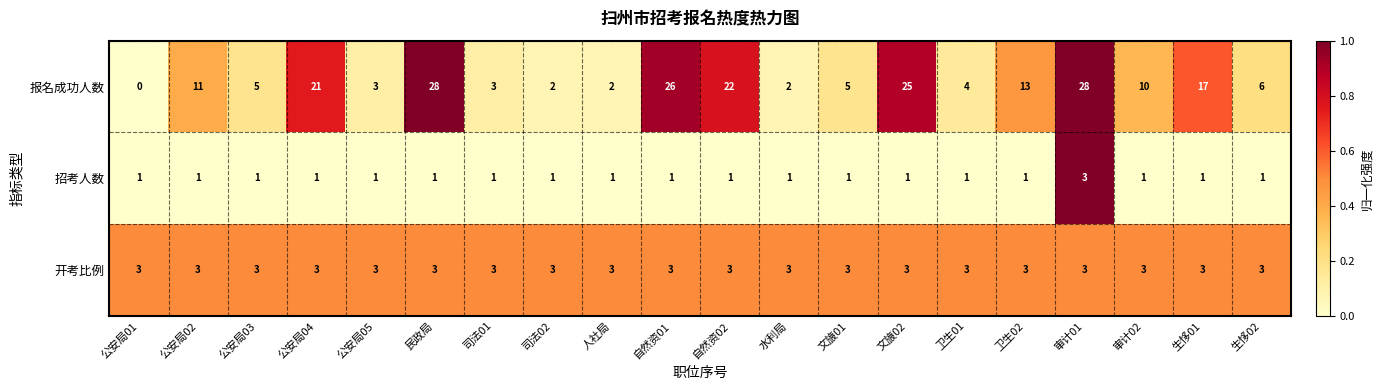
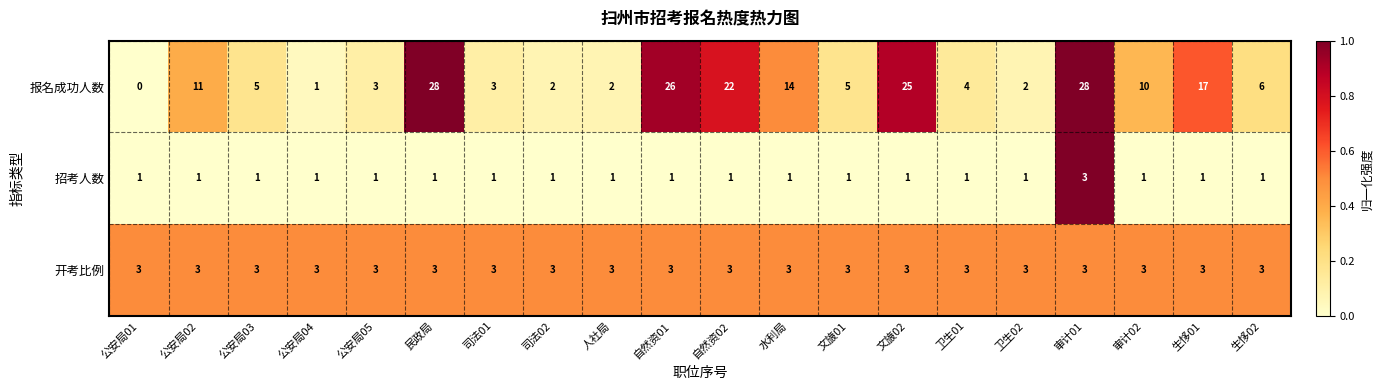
报名成功人数, 公安局04: 21 -> 1
报名成功人数, 水利局: 2 -> 14
报名成功人数, 卫生02: 13 -> 2
